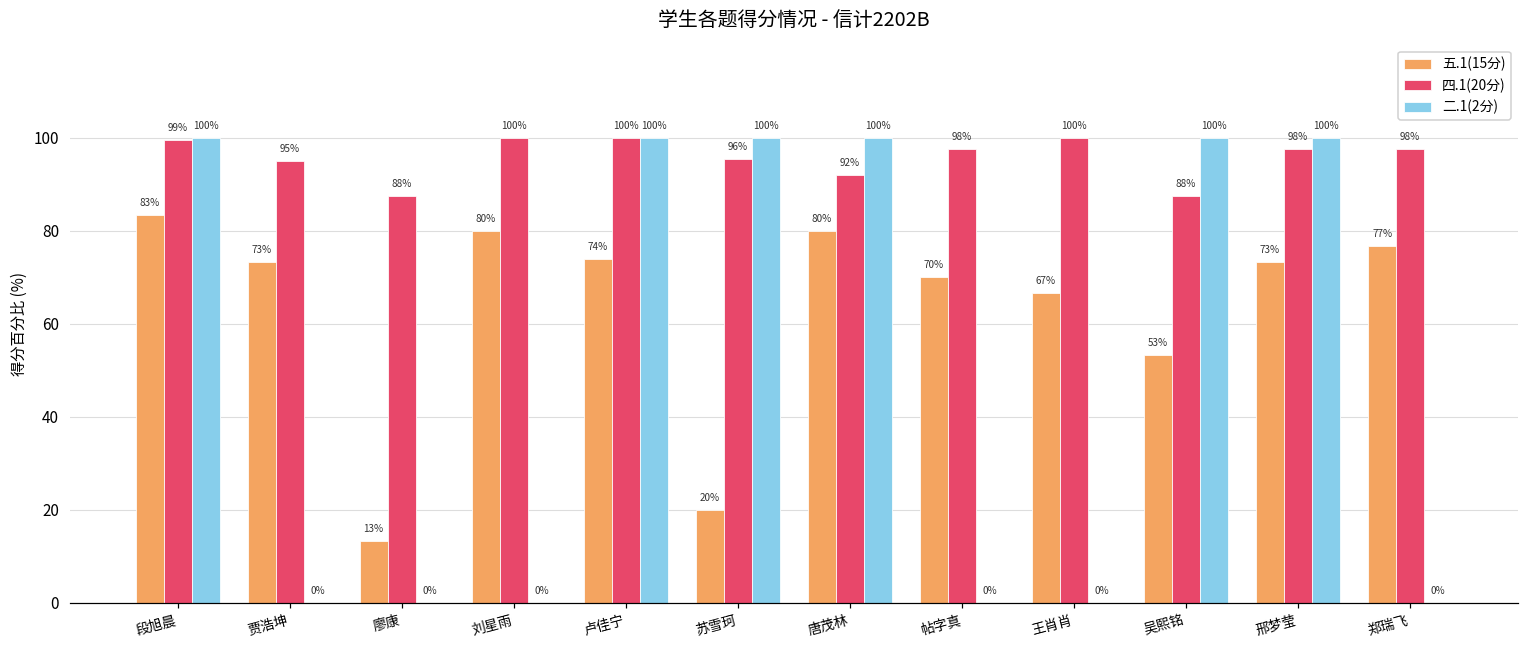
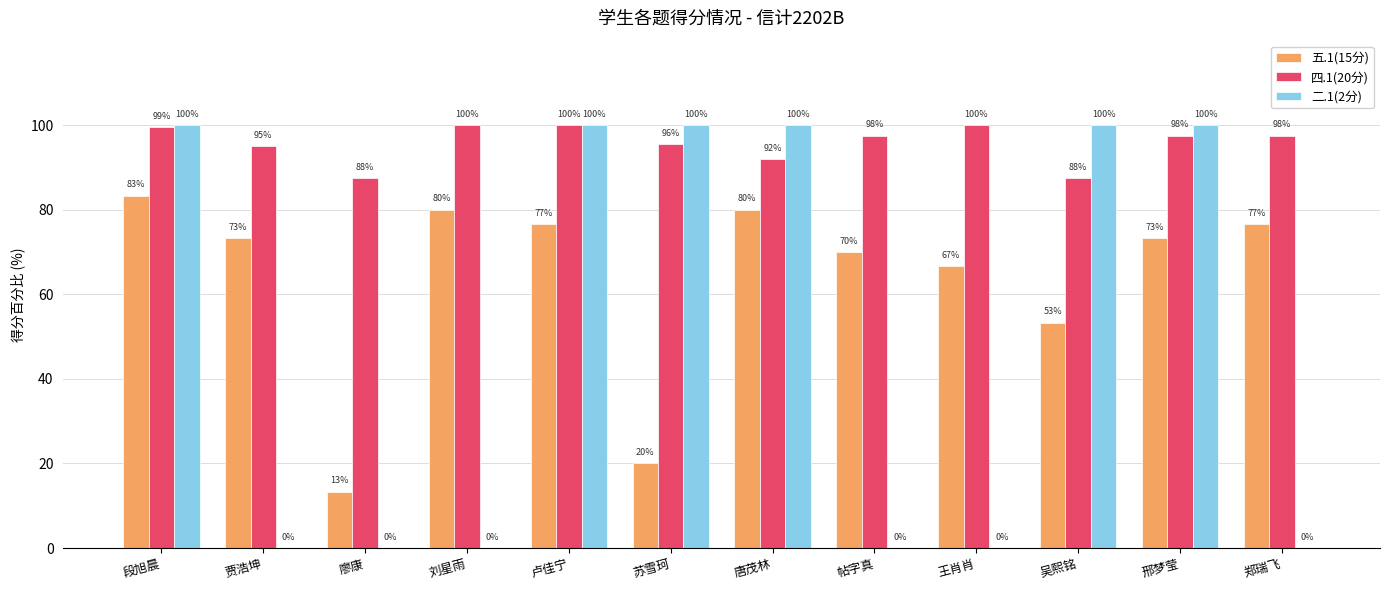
五.1(15分), 卢佳宁: 74% -> 77%
